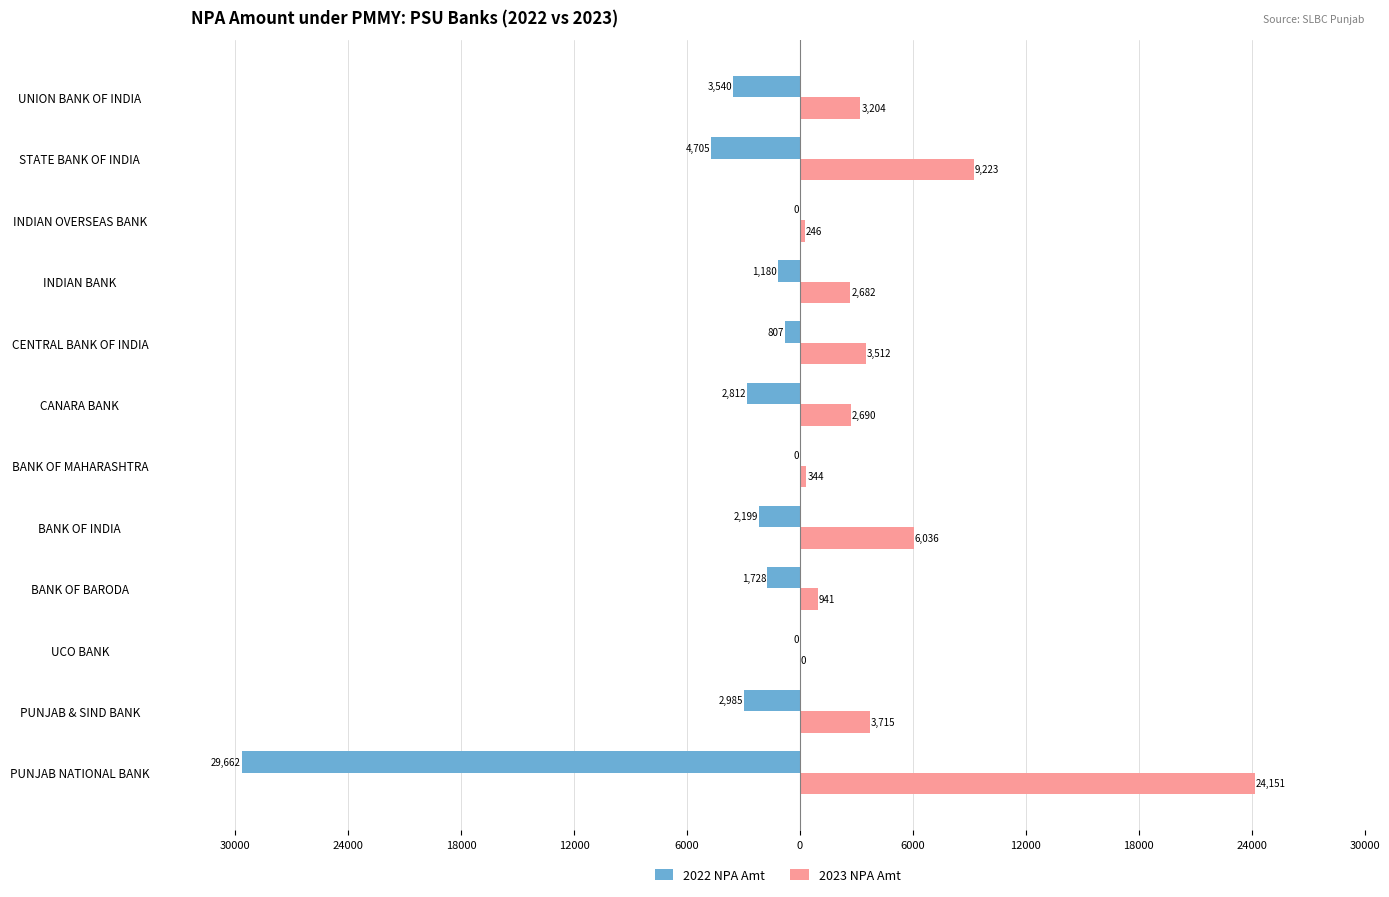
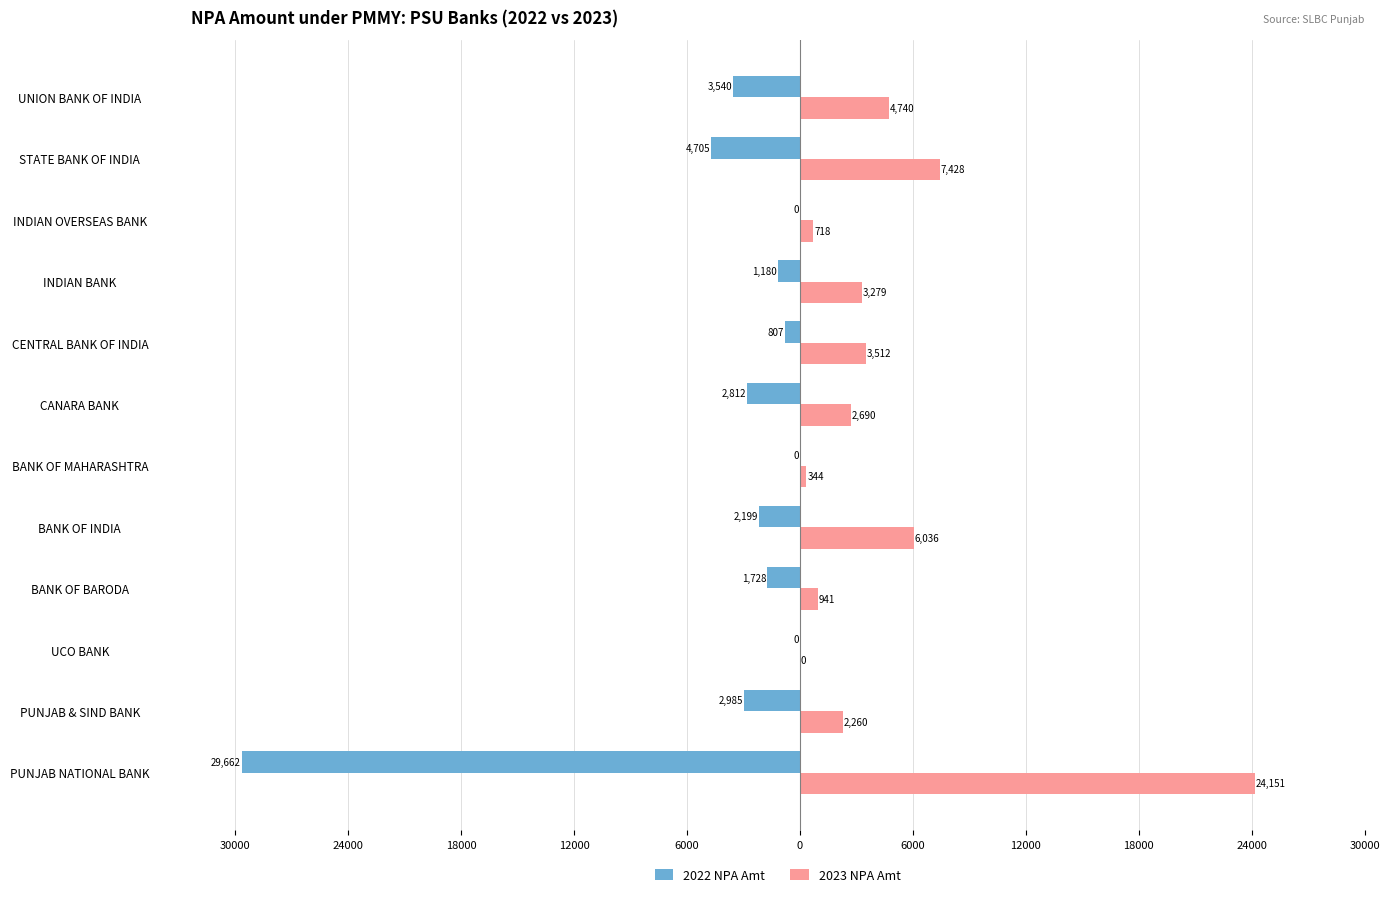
2023 NPA Amt, UNION BANK OF INDIA: 3,204 -> 4,740
2023 NPA Amt, STATE BANK OF INDIA: 9,223 -> 7,428
2023 NPA Amt, INDIAN OVERSEAS BANK: 246 -> 718
2023 NPA Amt, INDIAN BANK: 2,682 -> 3,279
2023 NPA Amt, PUNJAB & SIND BANK: 3,715 -> 2,260
